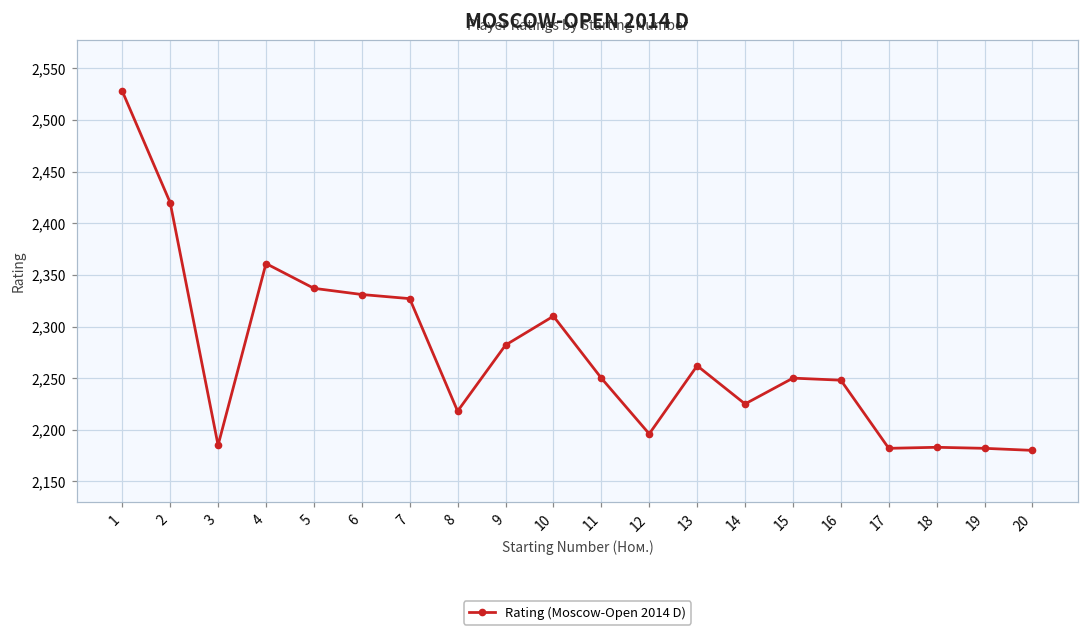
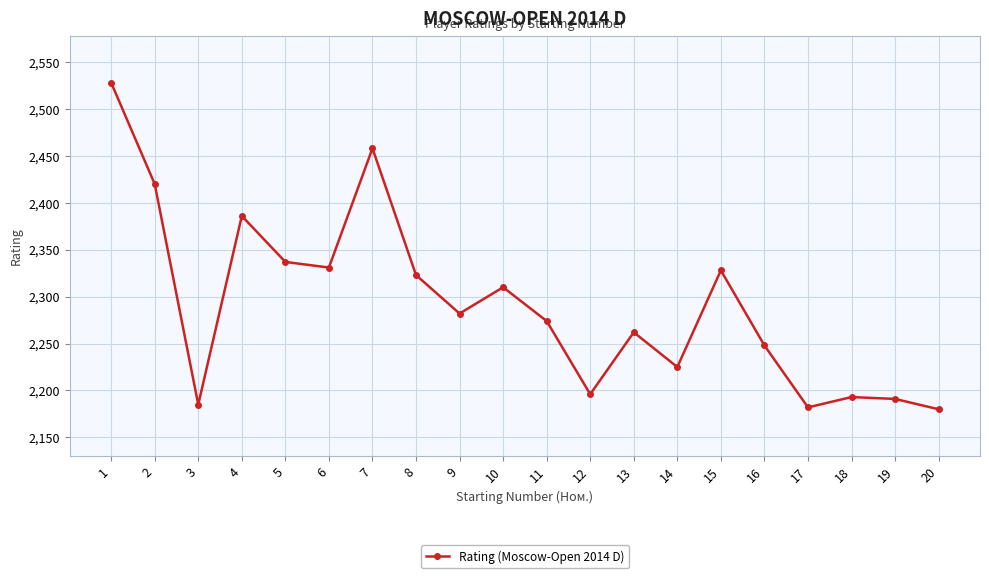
4: 2,360 -> 2,390
7: 2,330 -> 2,460
8: 2,220 -> 2,320
11: 2,250 -> 2,270
15: 2,250 -> 2,330
18: 2,180 -> 2,190
19: 2,180 -> 2,190
